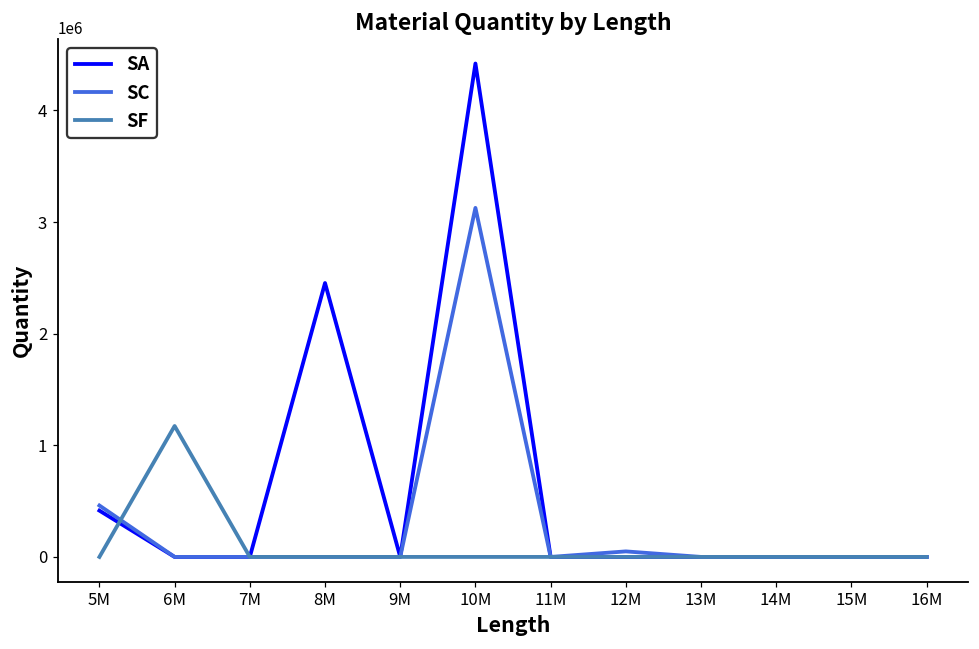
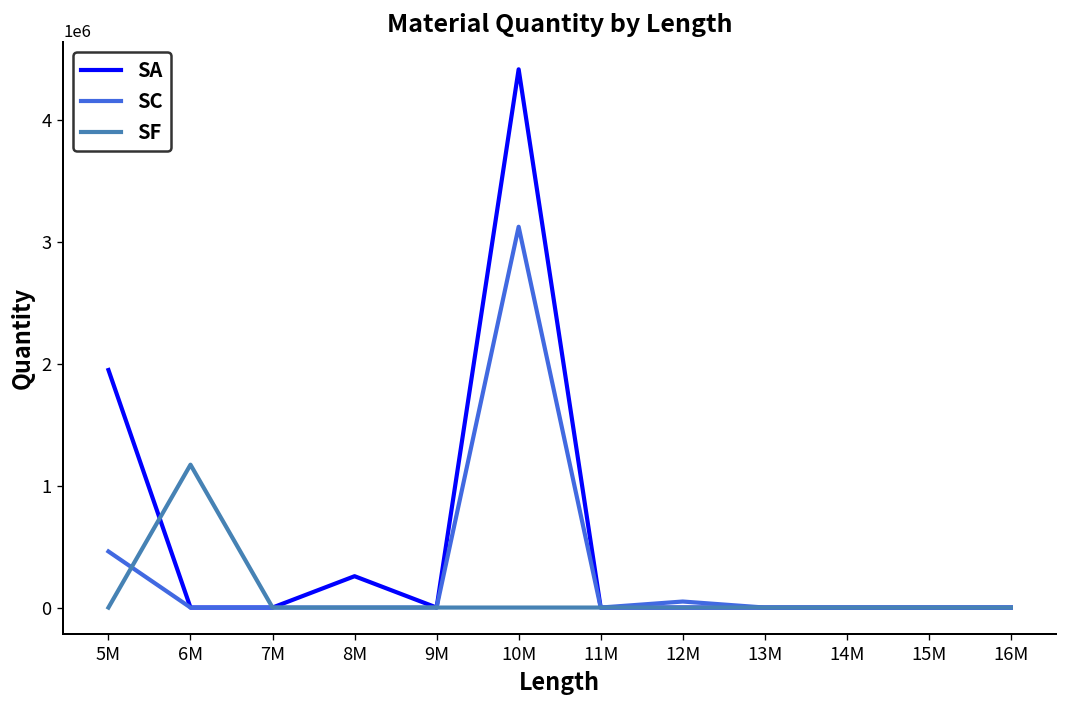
SA, 5M: 410000 -> 1950000
SA, 8M: 2450000 -> 260000
